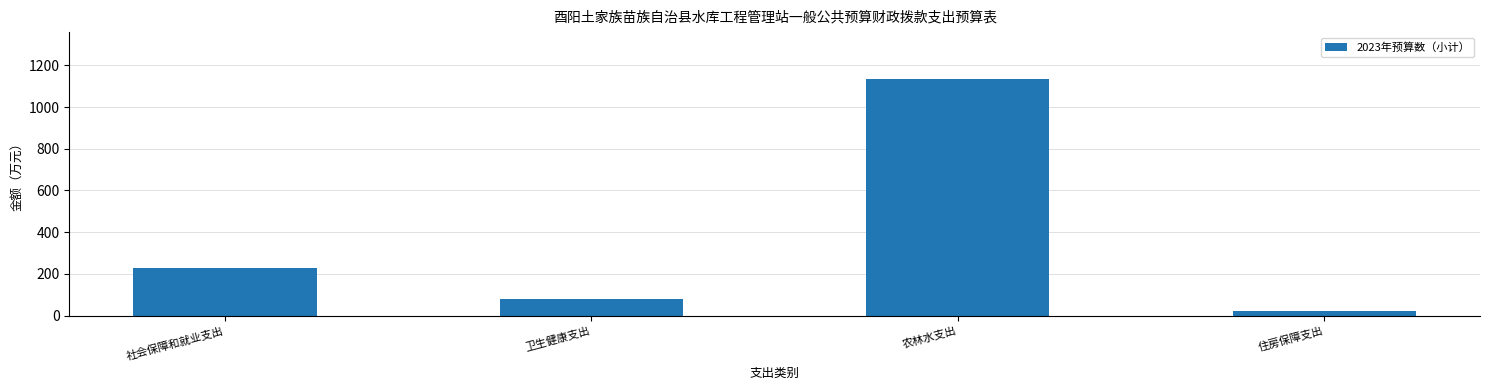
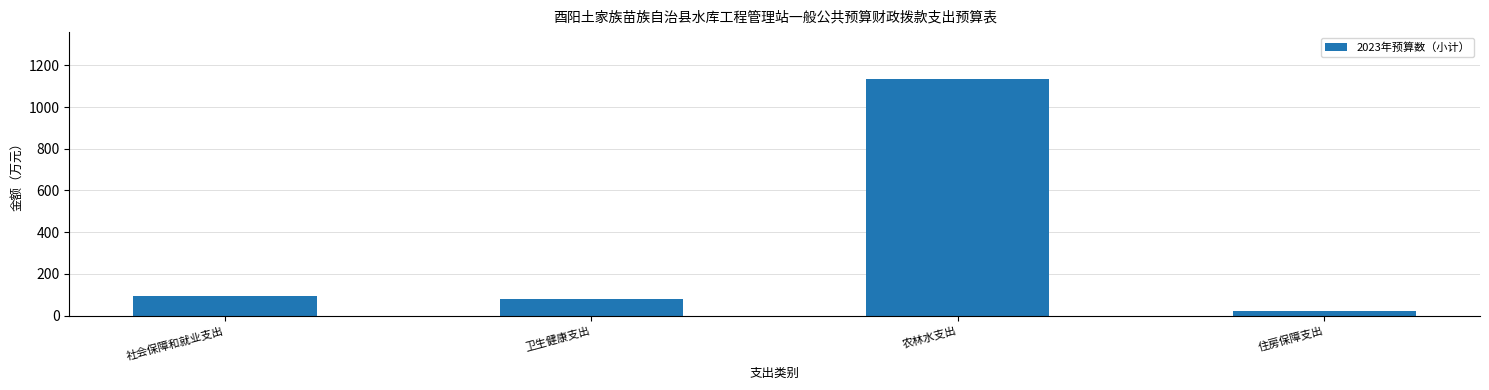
社会保障和就业支出: 230 -> 90
